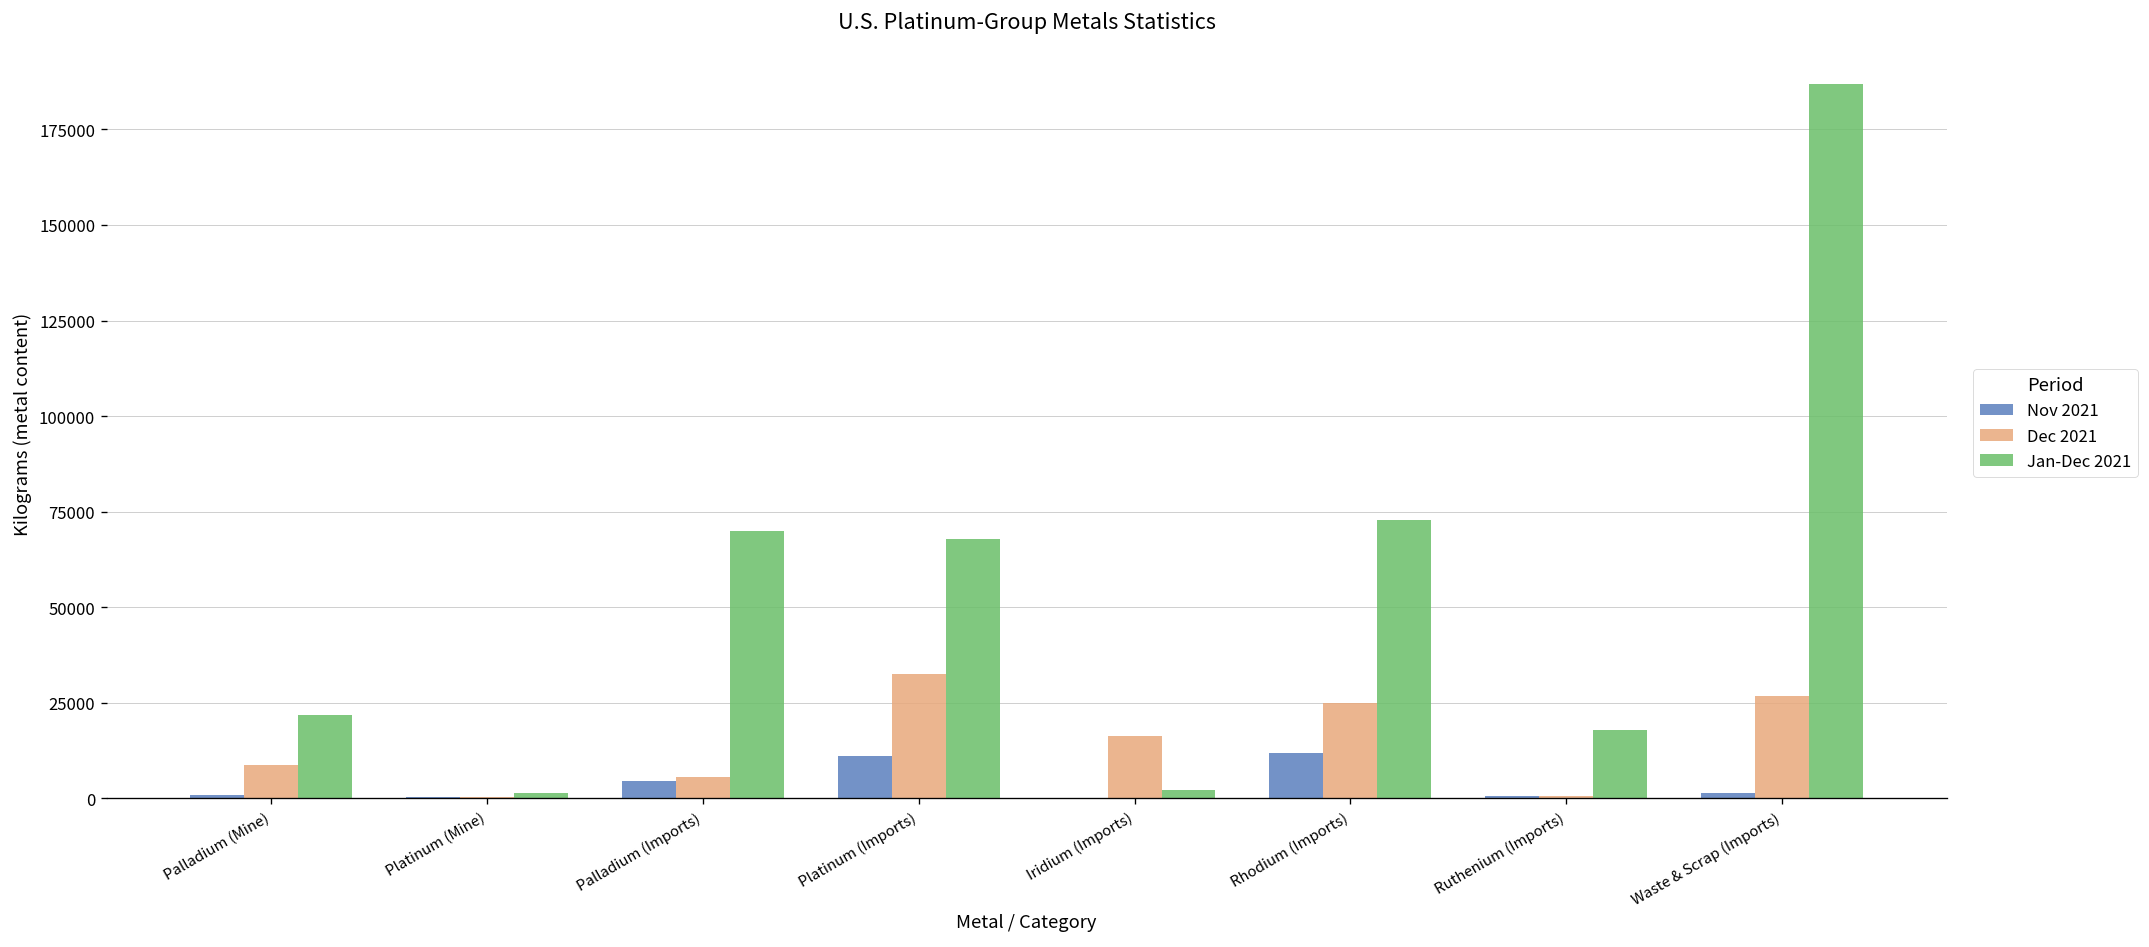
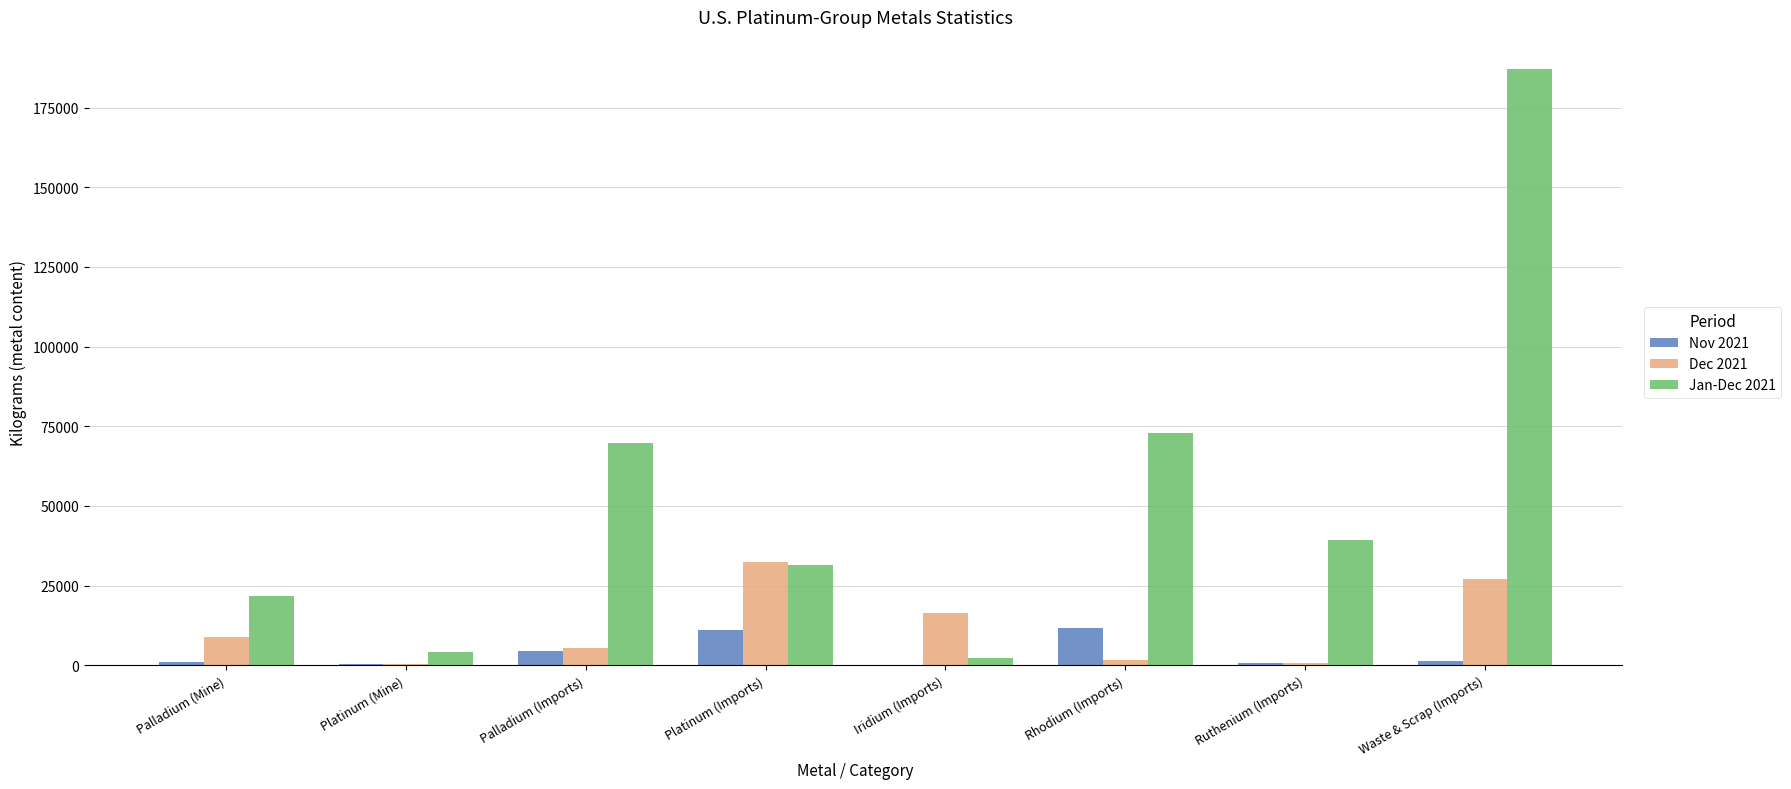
Jan-Dec 2021, Platinum (Mine): 1000 -> 4000
Jan-Dec 2021, Platinum (Imports): 68000 -> 31000
Dec 2021, Rhodium (Imports): 25000 -> 2000
Jan-Dec 2021, Ruthenium (Imports): 18000 -> 39000
